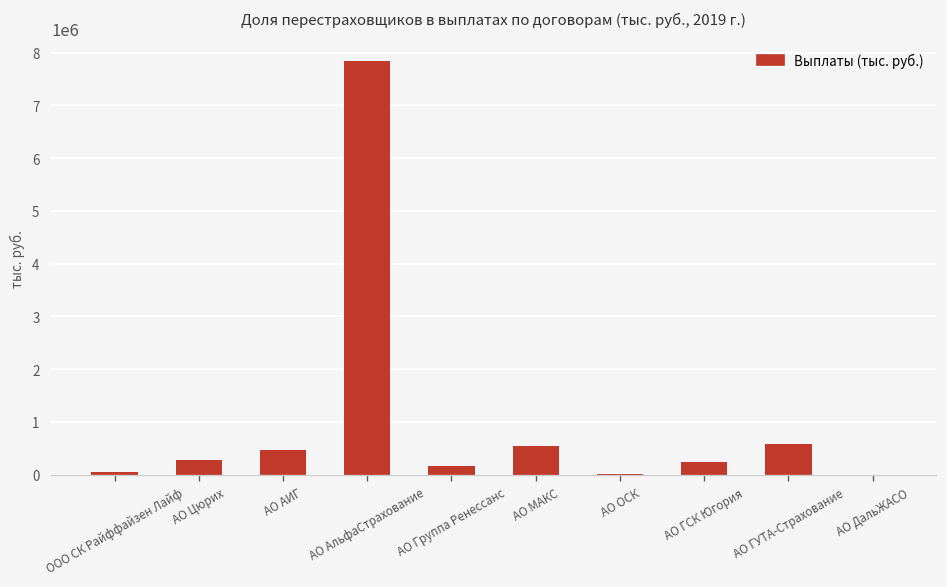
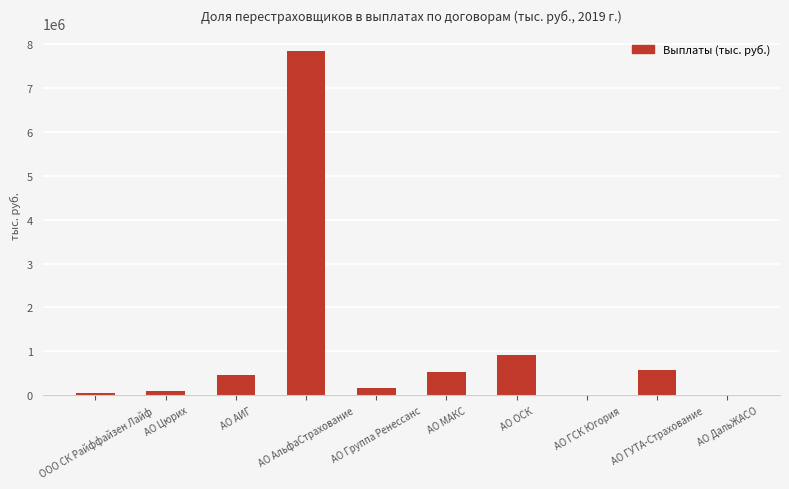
АО Цюрих: 300000 -> 100000
АО ОСК: 0 -> 900000
АО ГСК Югория: 200000 -> 0
